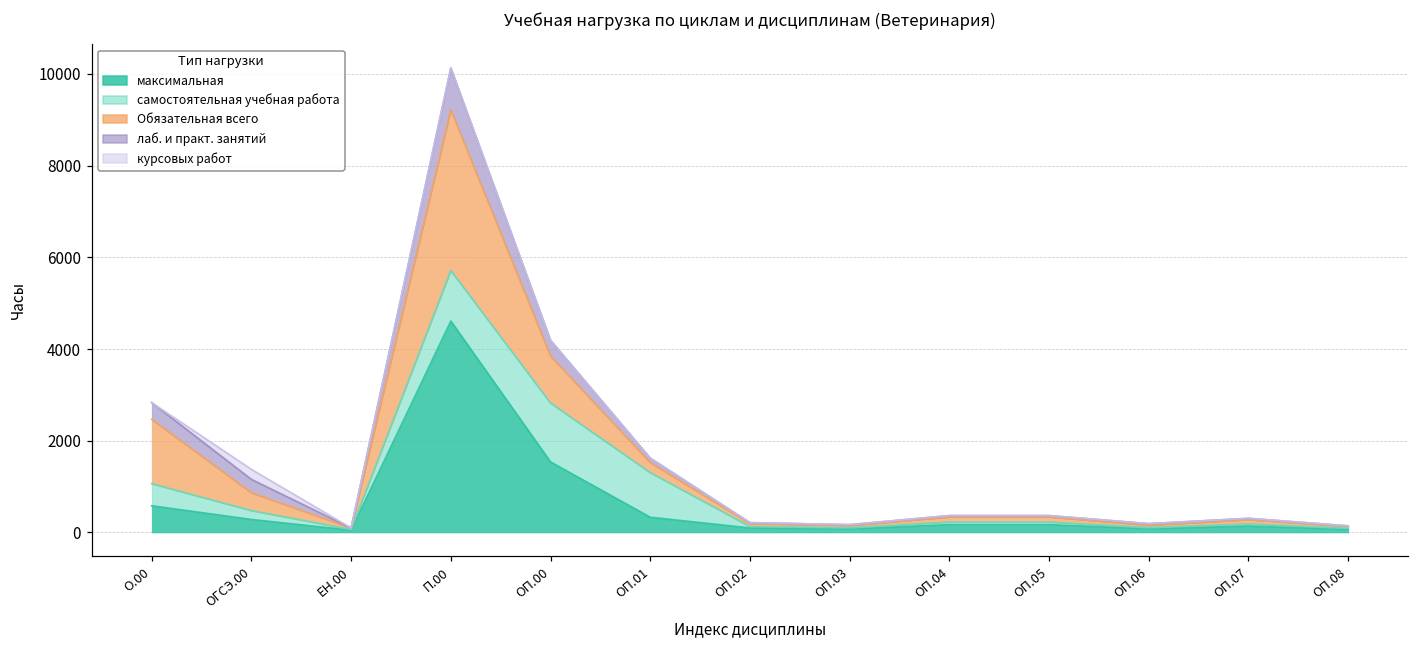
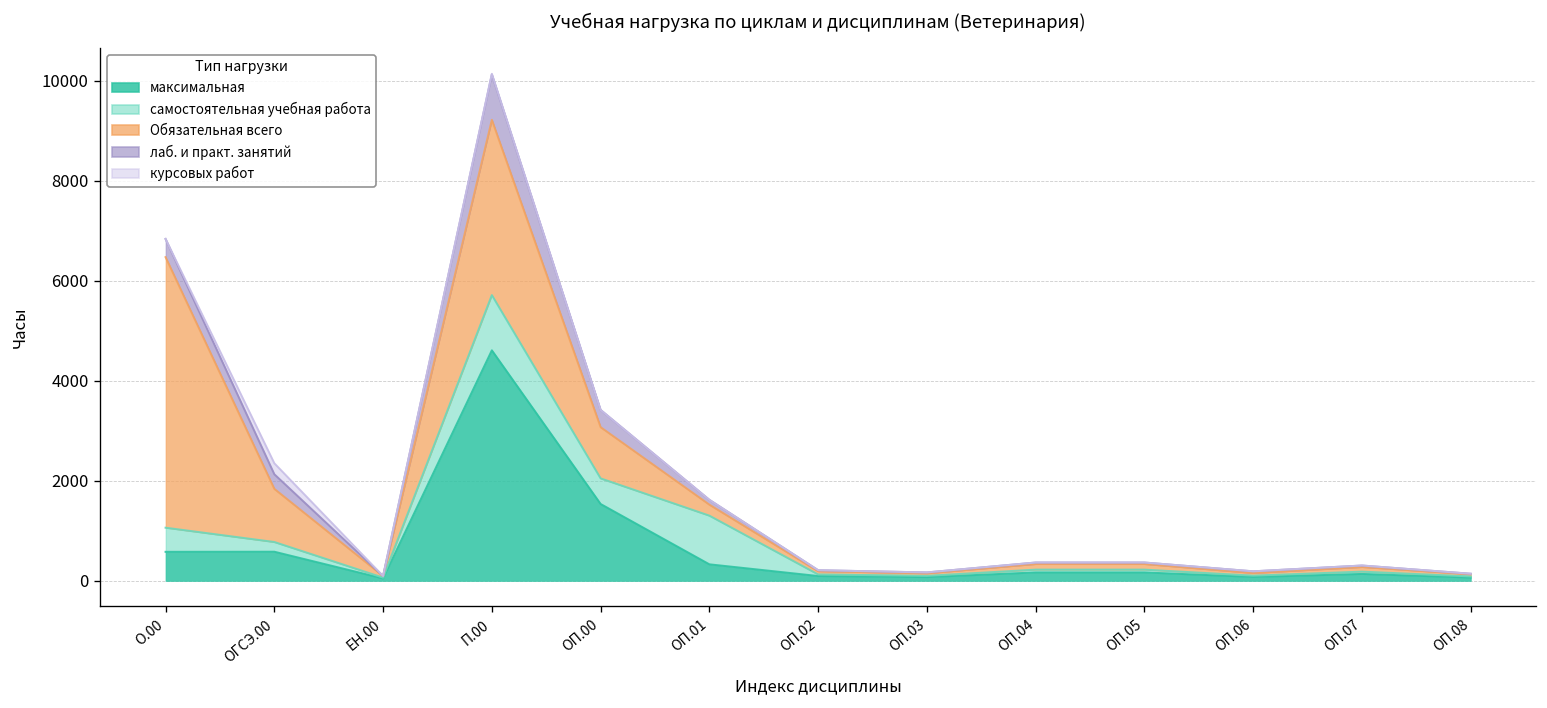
Обязательная всего, О.00: 1400 -> 5400
максимальная, ОГСЭ.00: 300 -> 600
Обязательная всего, ОГСЭ.00: 400 -> 1100
самостоятельная учебная работа, ОП.00: 1300 -> 500
